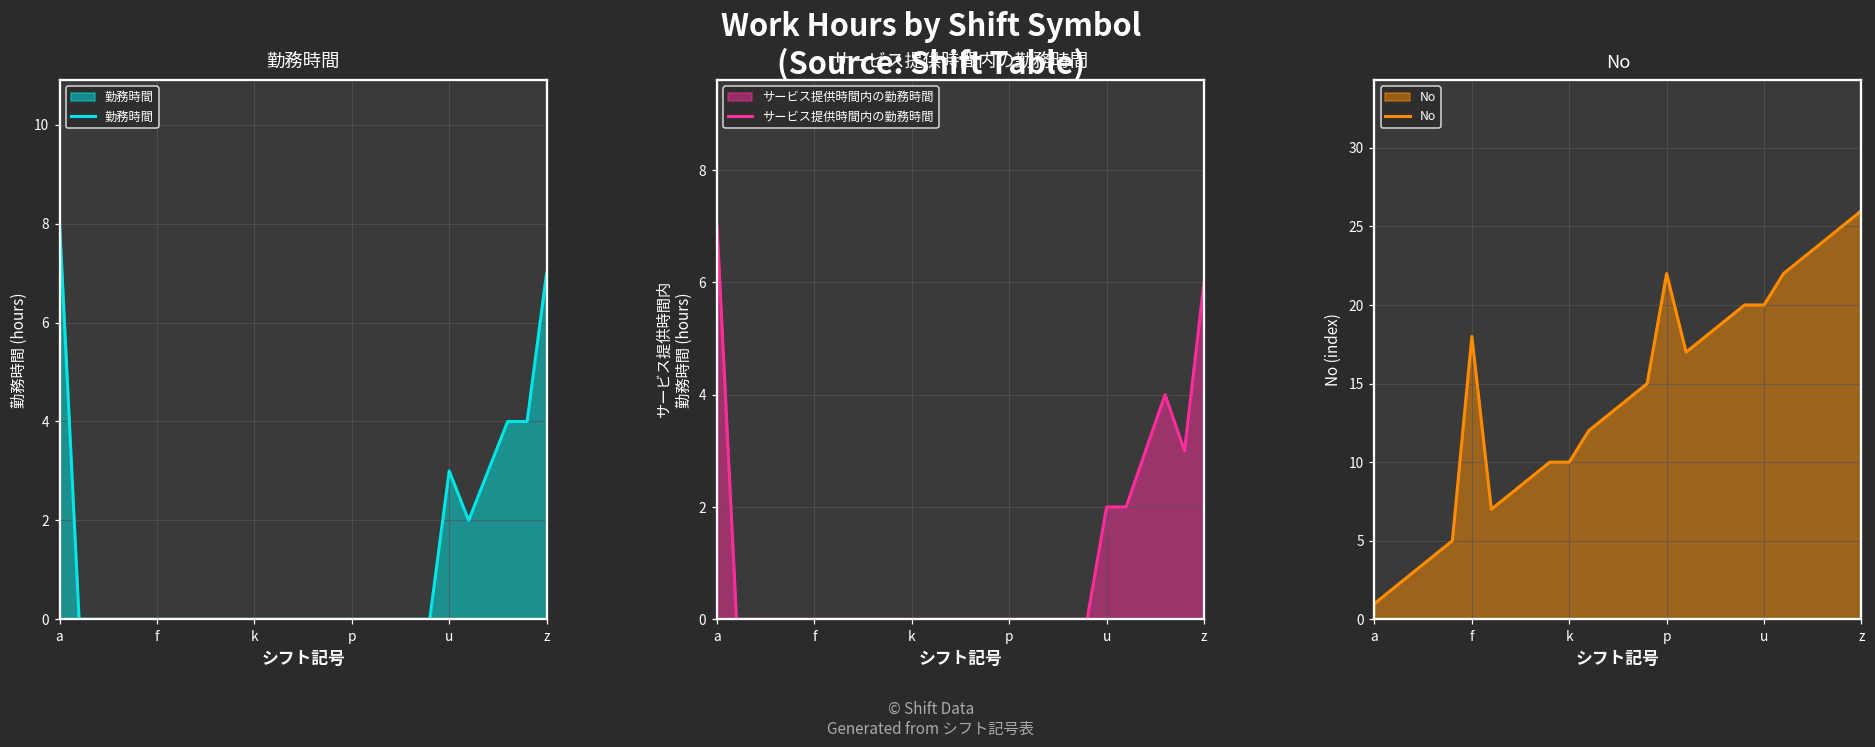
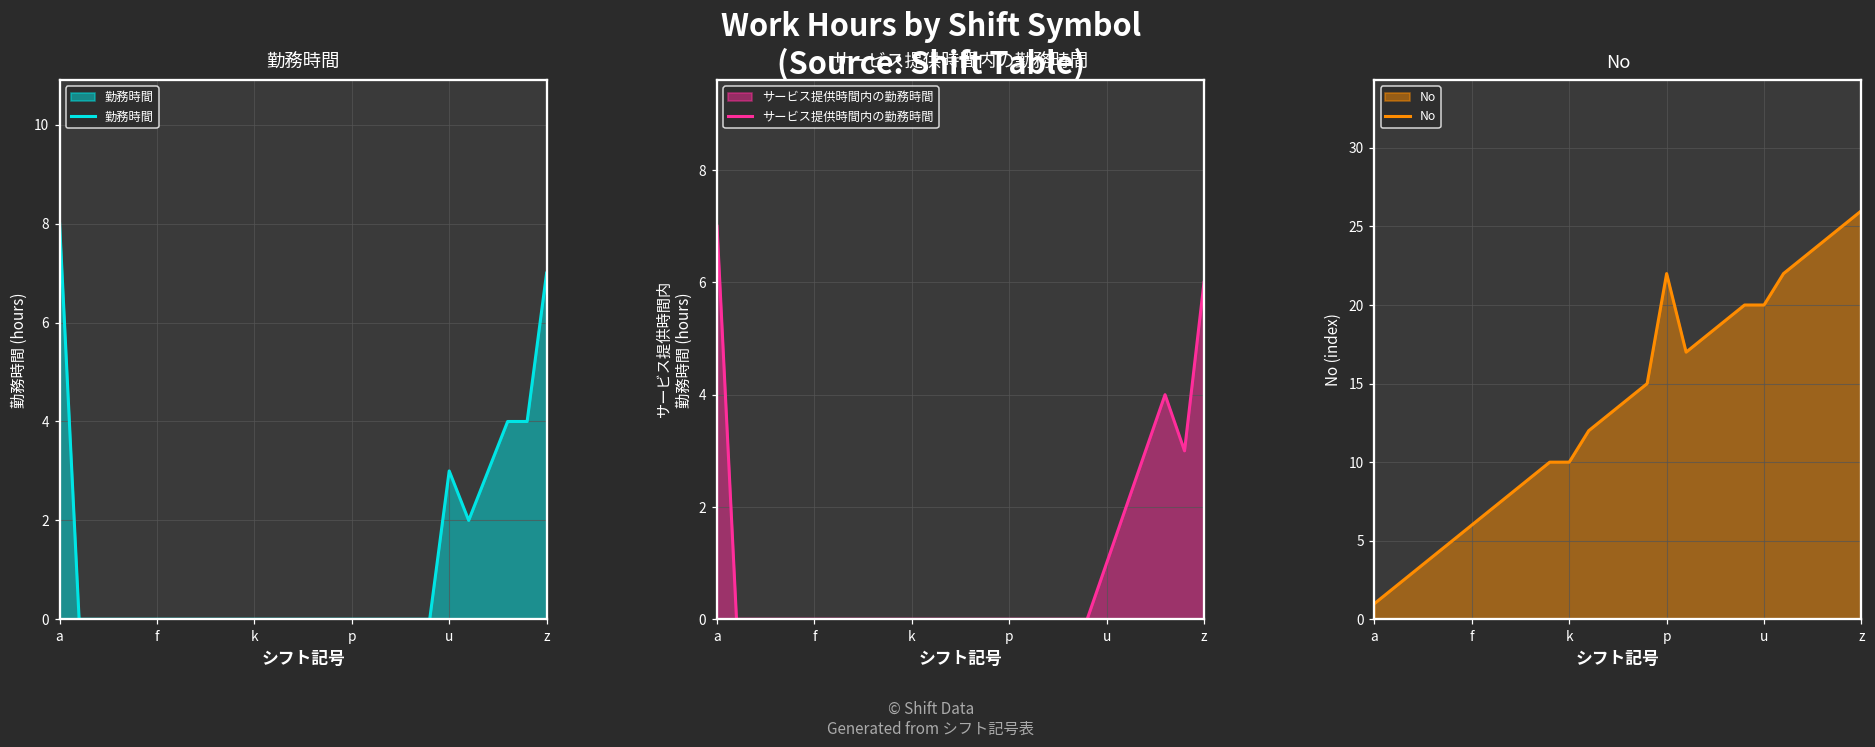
サービス提供時間内の勤務時間, u: 2 -> 1
No, f: 18 -> 6
